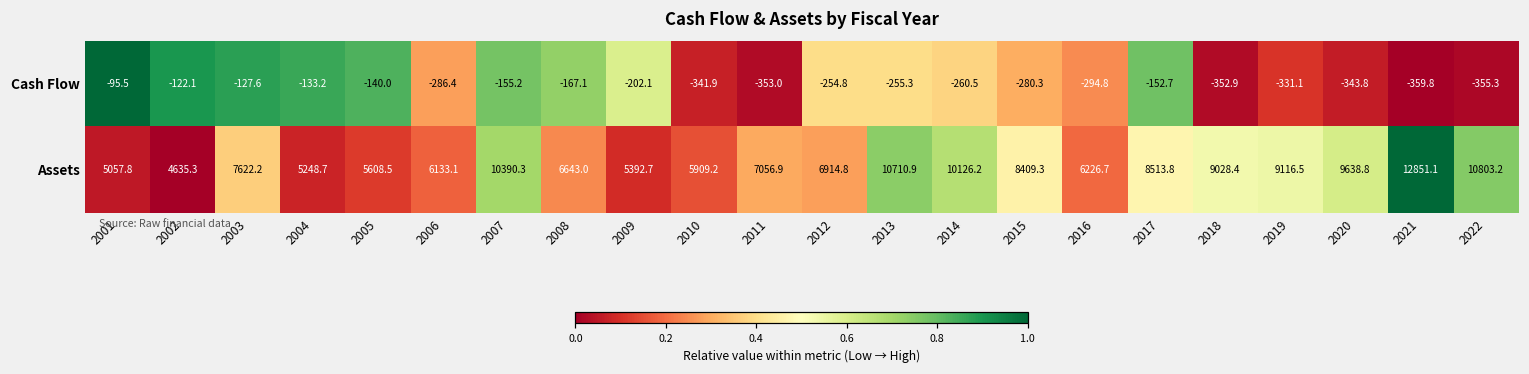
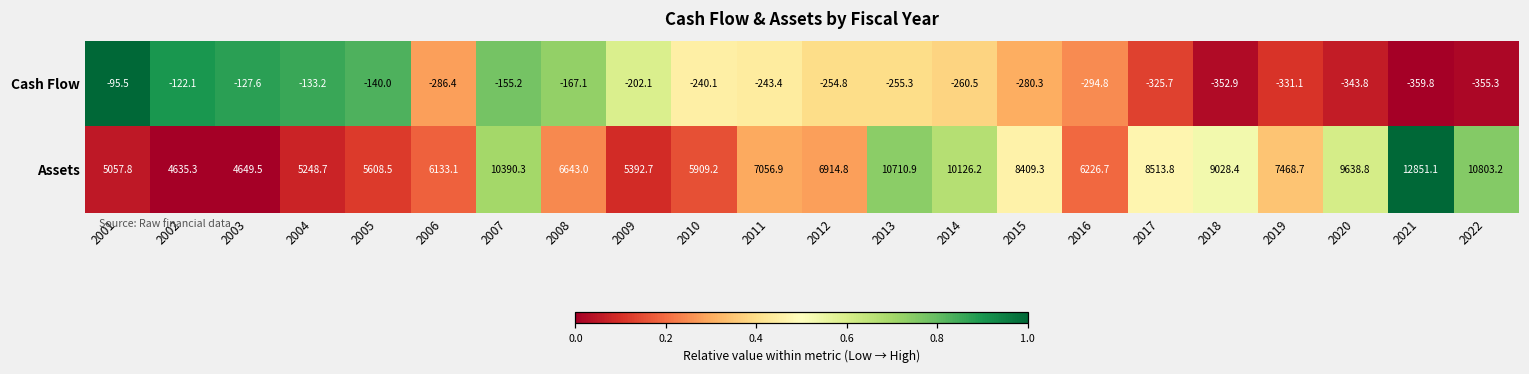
Cash Flow, 2010: -341.9 -> -240.1
Cash Flow, 2011: -353.0 -> -243.4
Cash Flow, 2017: -152.7 -> -325.7
Assets, 2003: 7622.2 -> 4649.5
Assets, 2019: 9116.5 -> 7468.7
